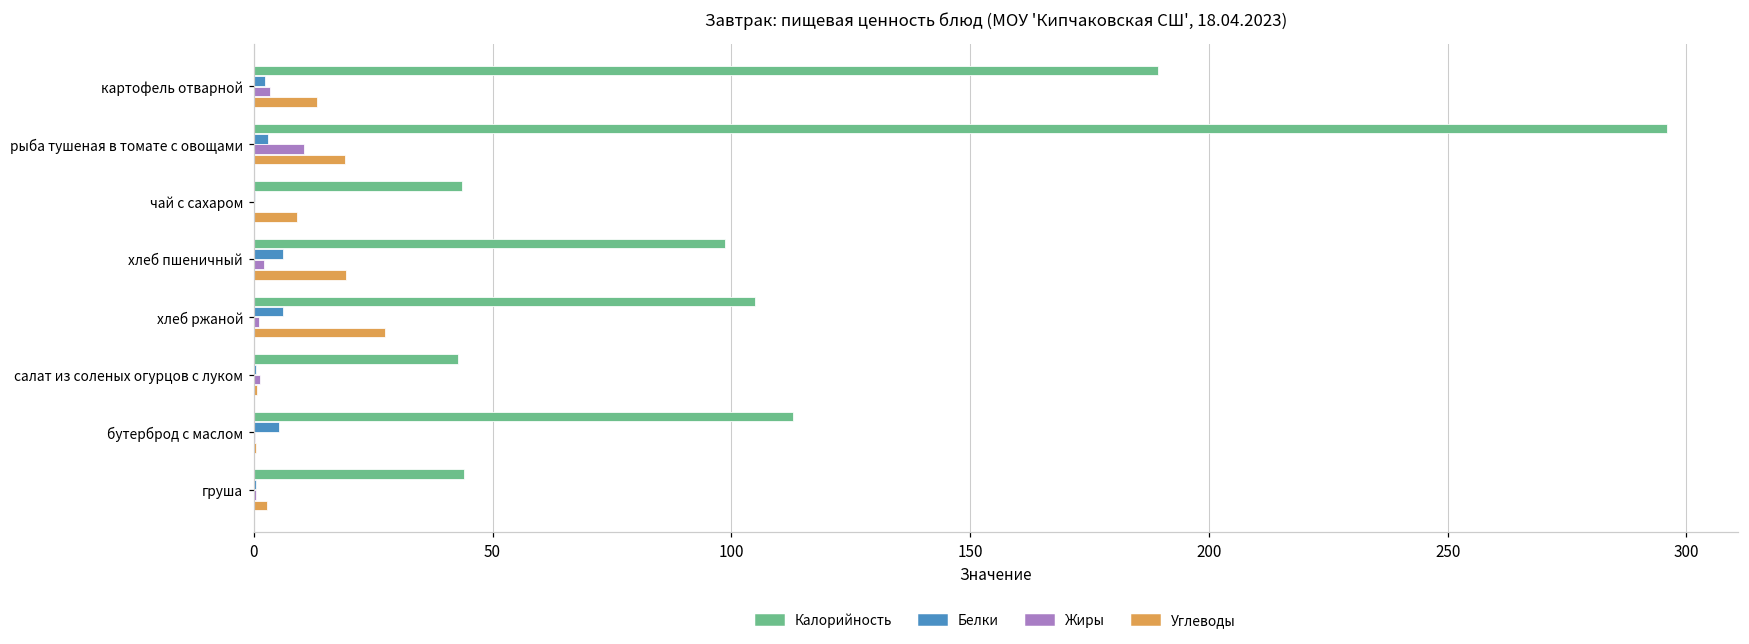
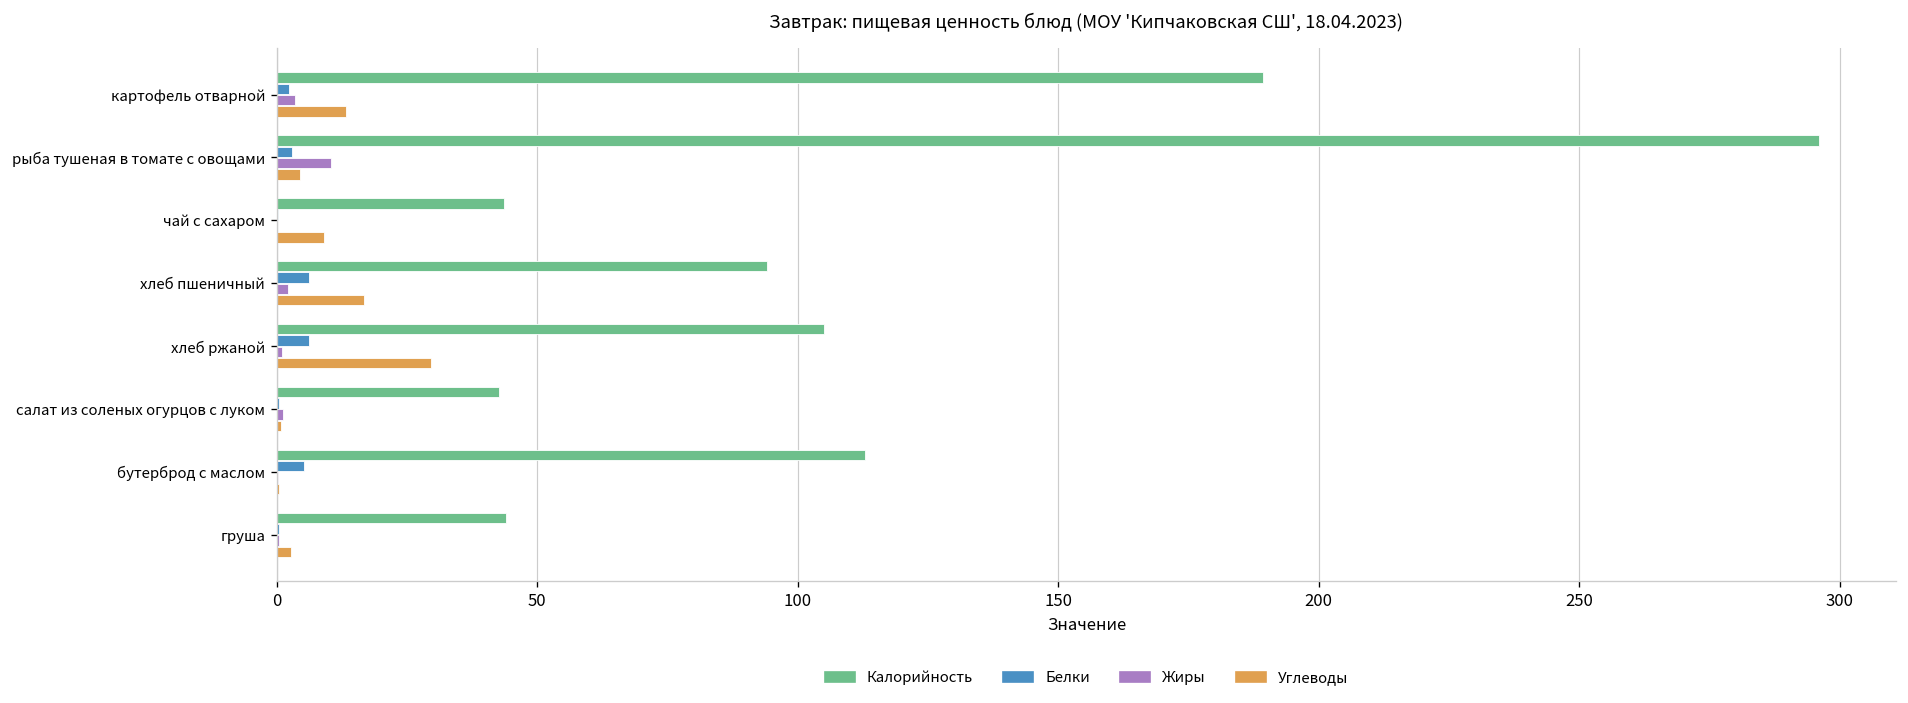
Углеводы, рыба тушеная в томате с овощами: 19 -> 4
Калорийность, хлеб пшеничный: 99 -> 94
Углеводы, хлеб пшеничный: 19 -> 17
Углеводы, хлеб ржаной: 27 -> 30
